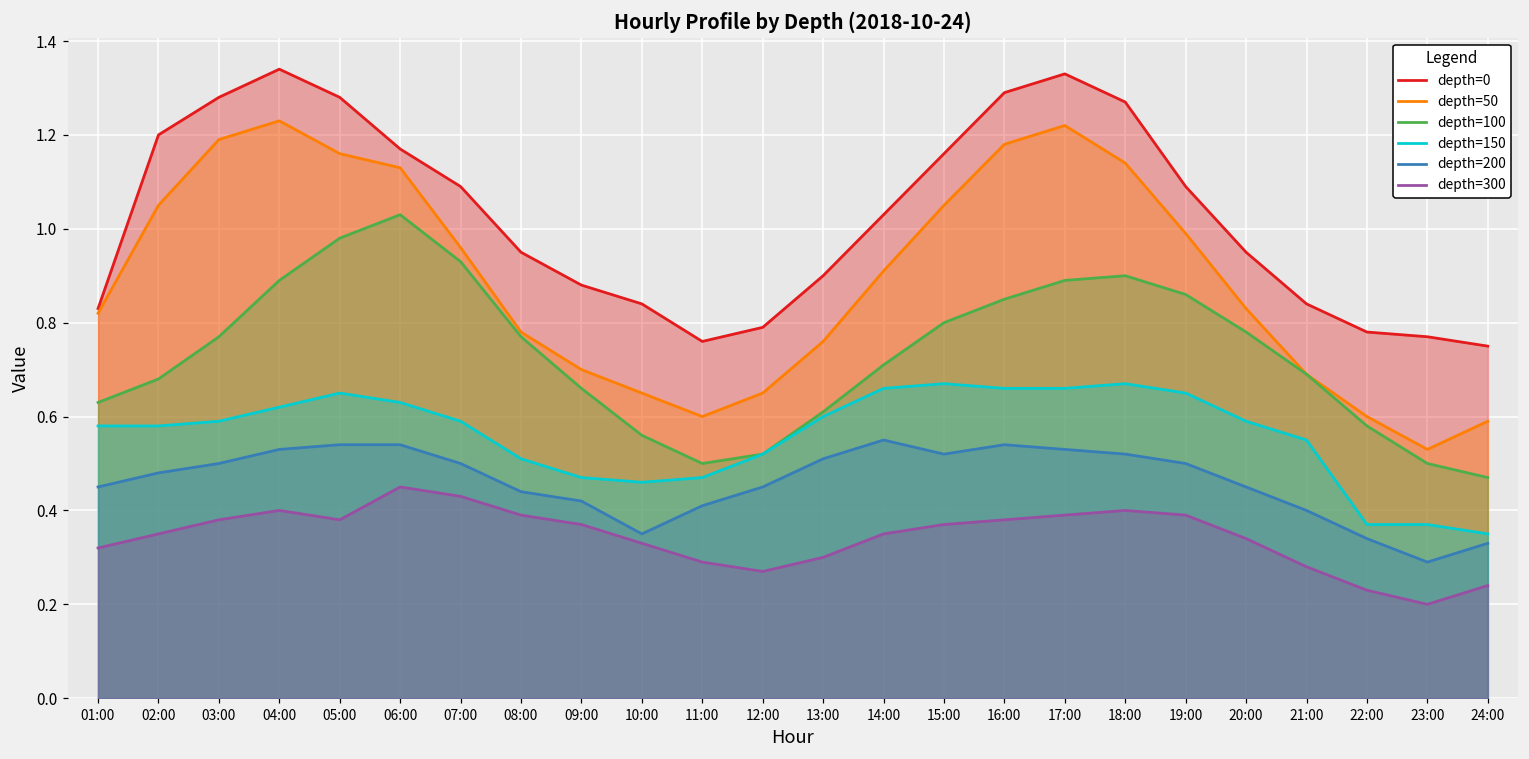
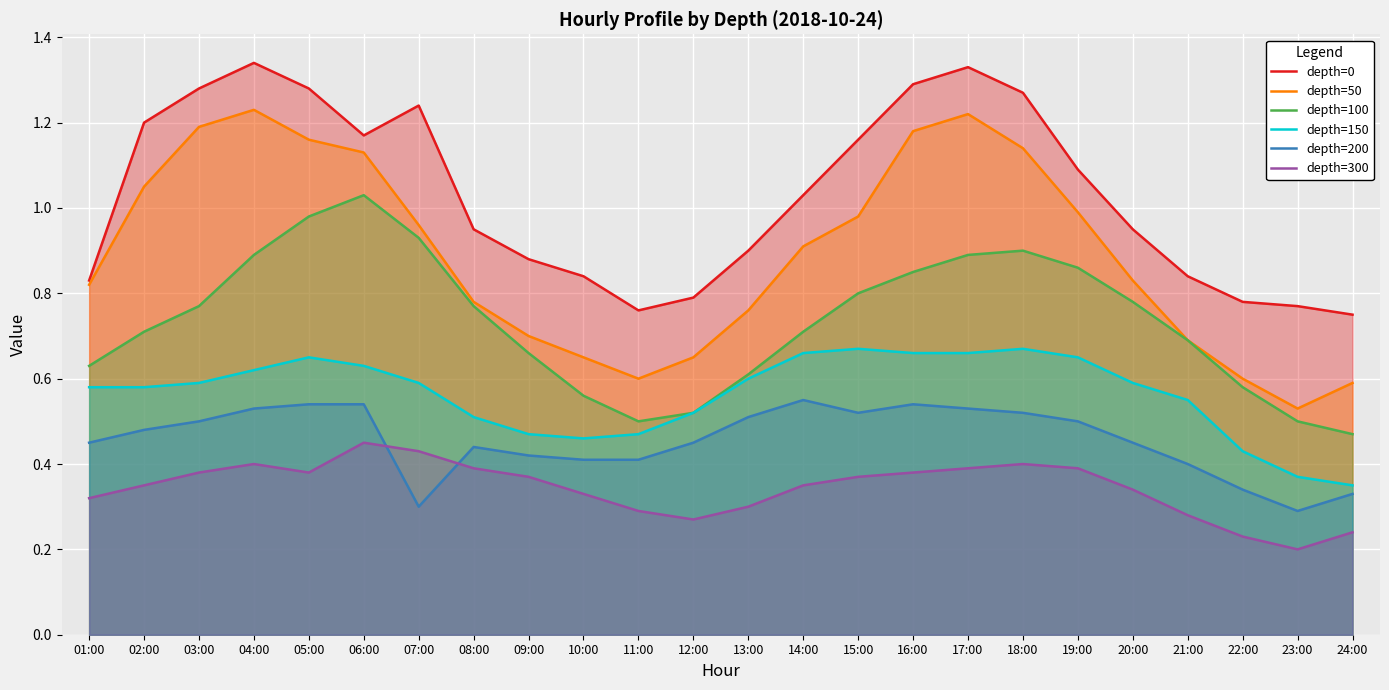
depth=100, 02:00: 0.68 -> 0.71
depth=0, 07:00: 1.09 -> 1.24
depth=200, 07:00: 0.5 -> 0.3
depth=200, 10:00: 0.35 -> 0.41
depth=50, 15:00: 1.05 -> 0.98
depth=150, 22:00: 0.37 -> 0.43
